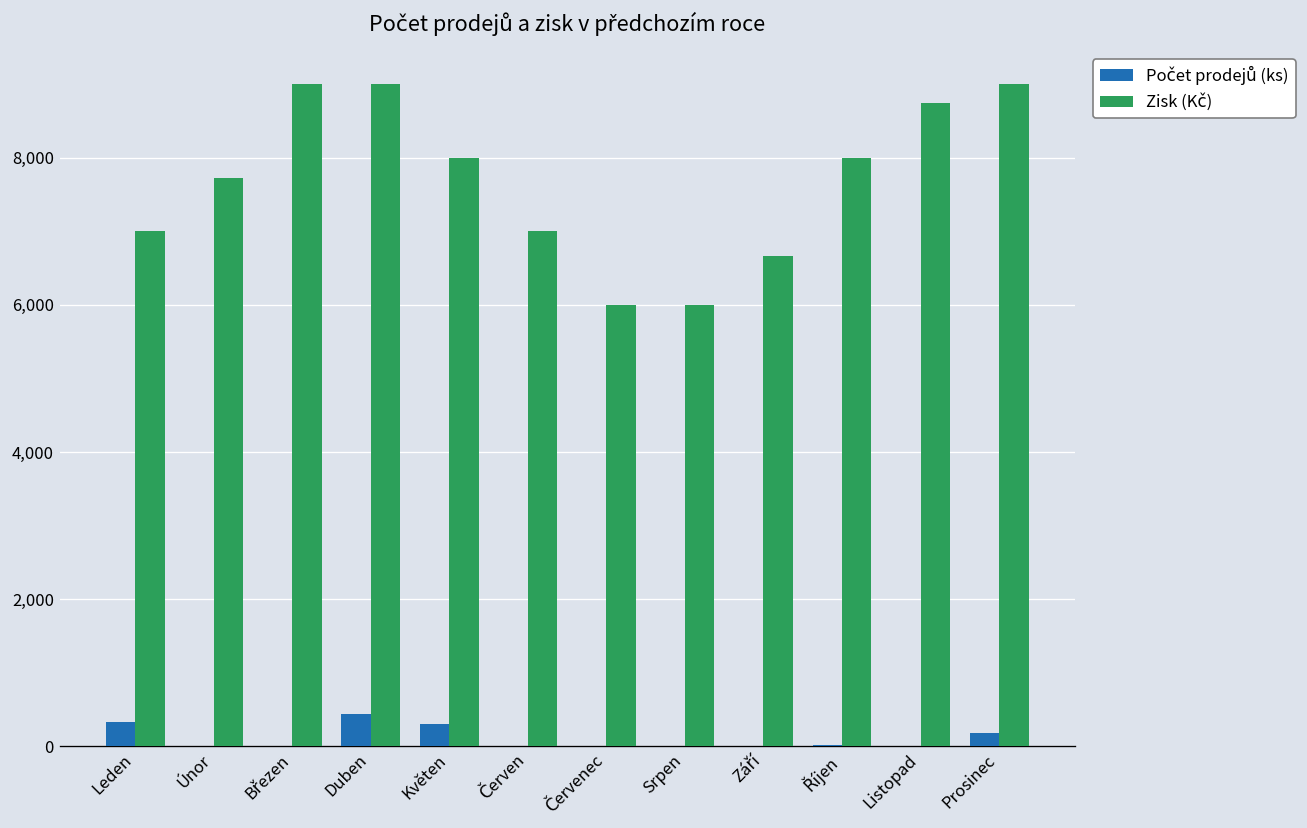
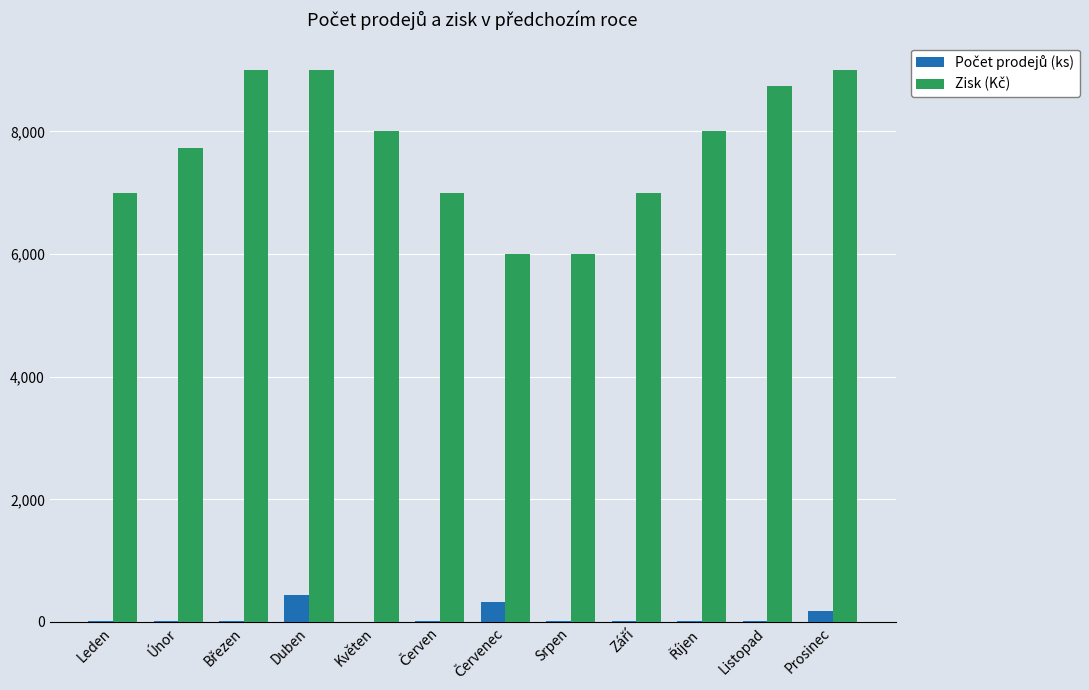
Počet prodejů (ks), Leden: 300 -> 0
Počet prodejů (ks), Květen: 300 -> 0
Počet prodejů (ks), Červenec: 0 -> 300
Zisk (Kč), Září: 6,700 -> 7,000
